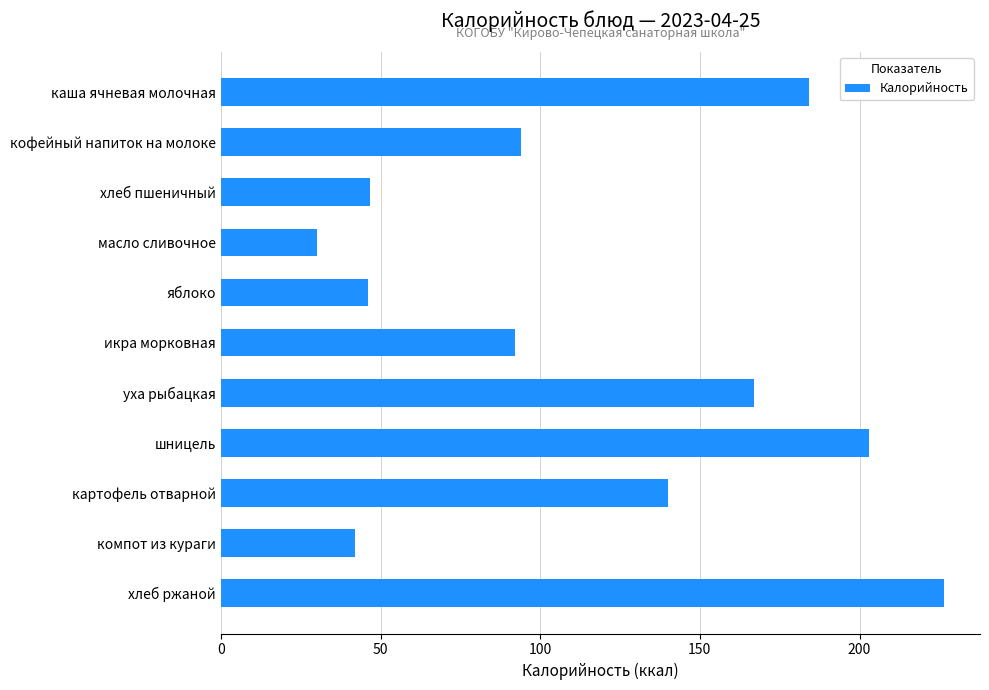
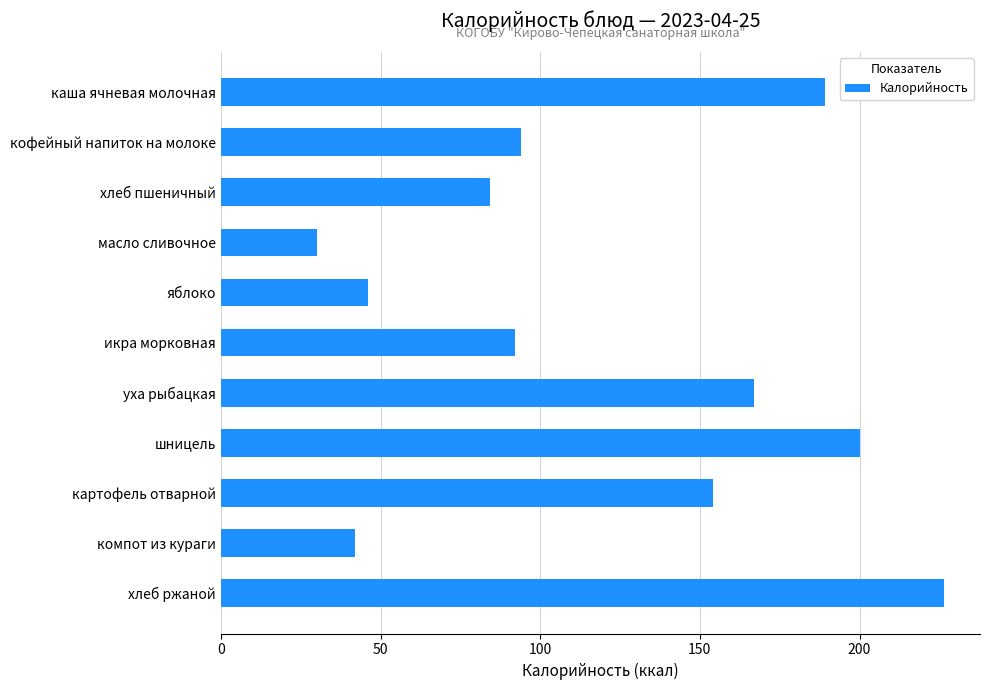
каша ячневая молочная: 184 -> 189
хлеб пшеничный: 47 -> 84
шницель: 203 -> 200
картофель отварной: 140 -> 154
